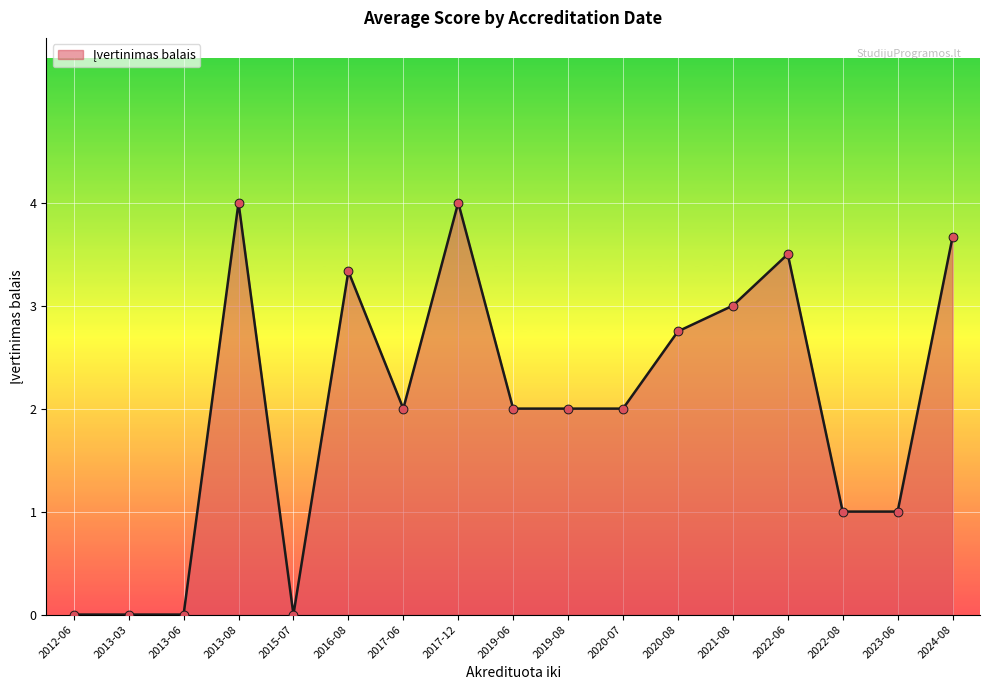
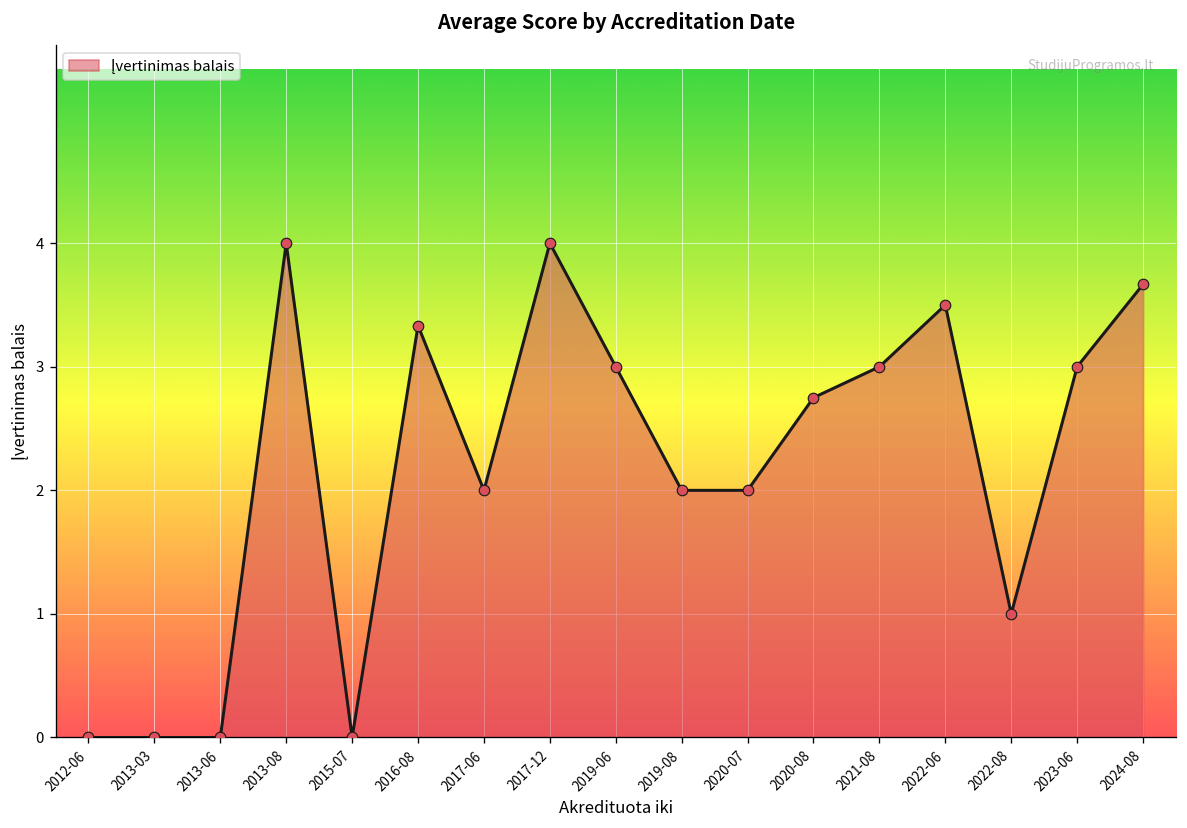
2019-06: 2 -> 3
2023-06: 1 -> 3
